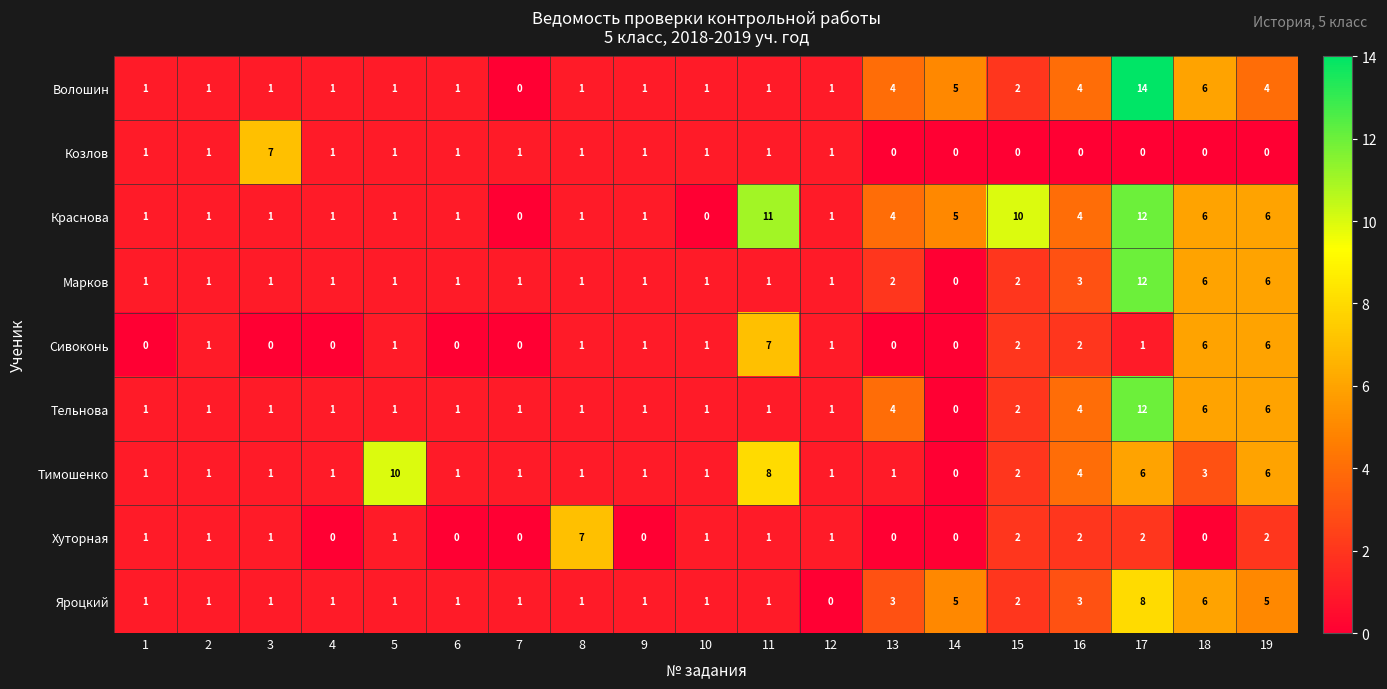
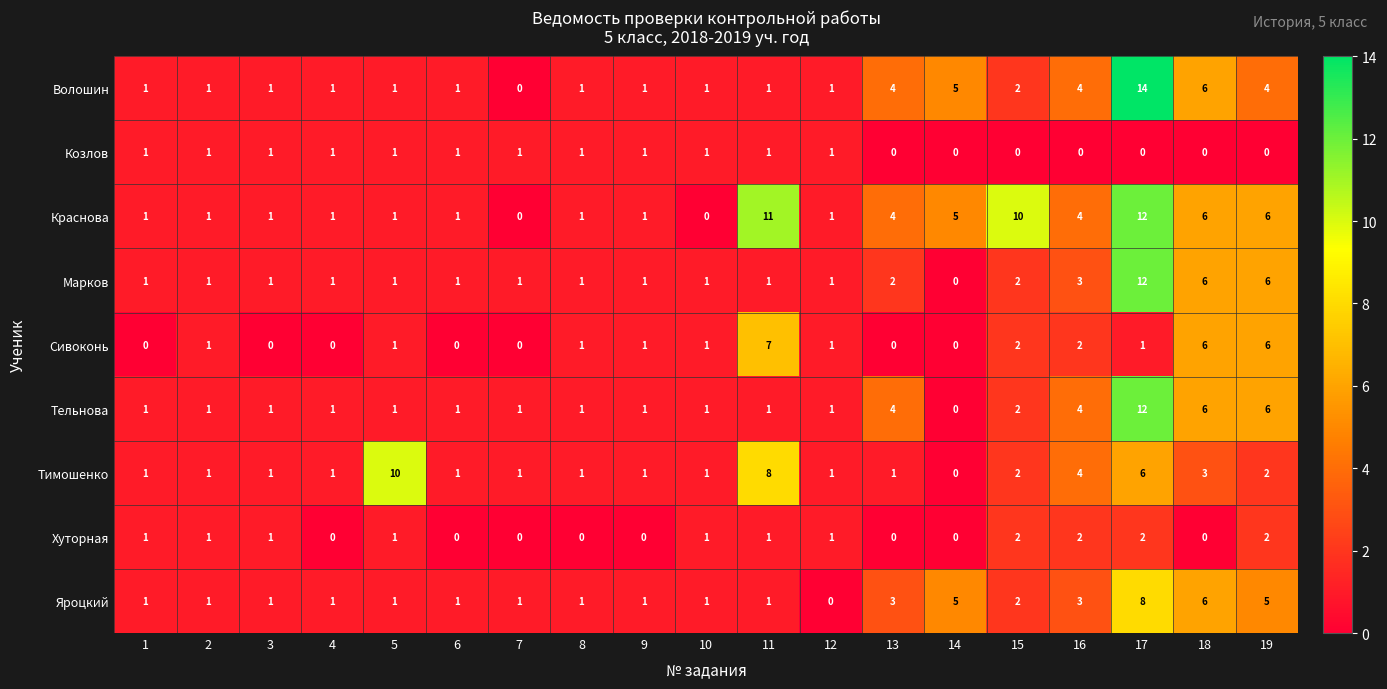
Козлов, 3: 7 -> 1
Тимошенко, 19: 6 -> 2
Хуторная, 8: 7 -> 0
